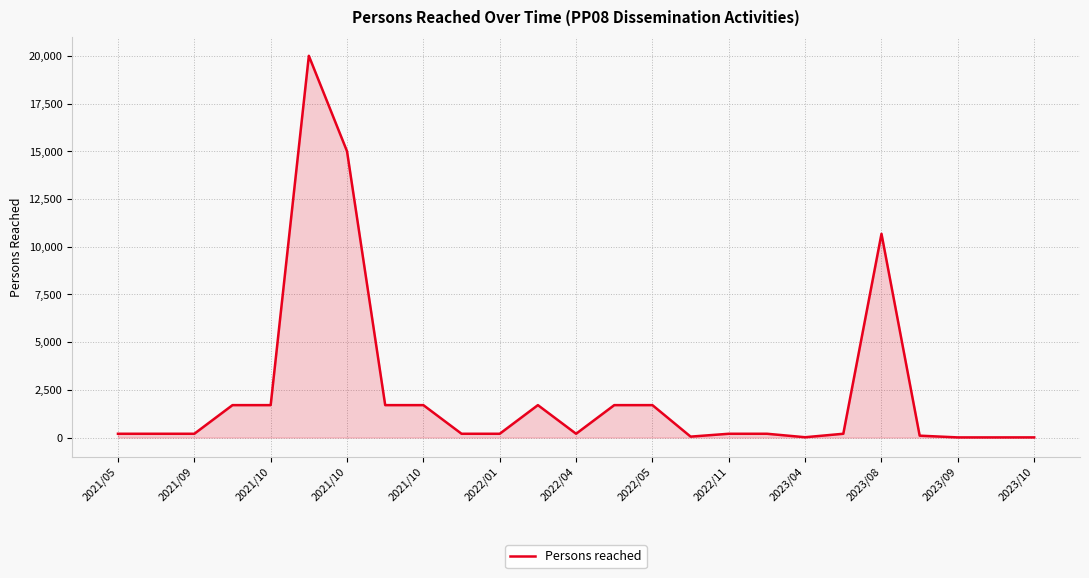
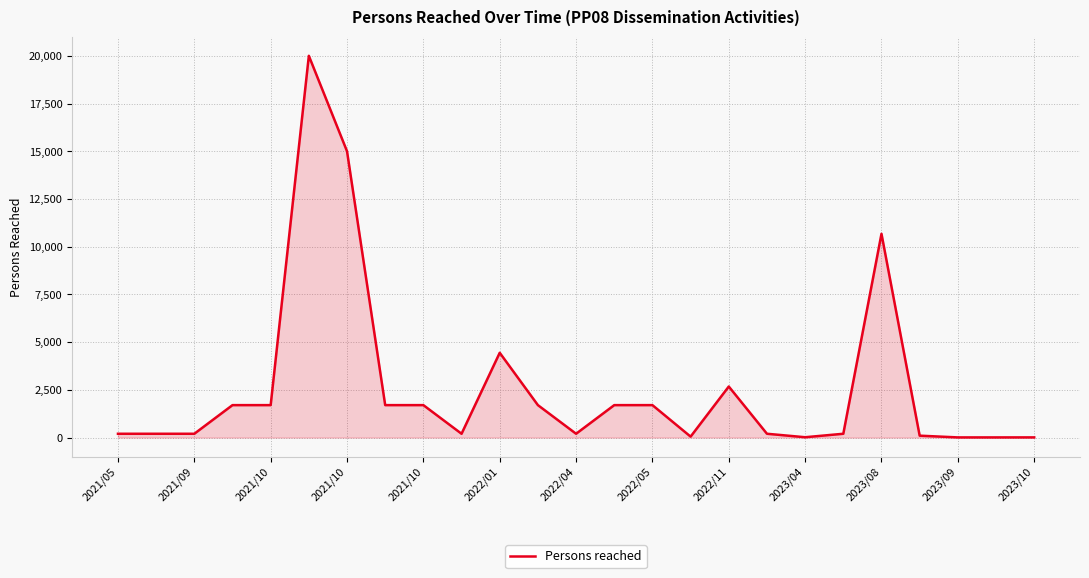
2022/01: 200 -> 4,400
2022/11: 200 -> 2,700
